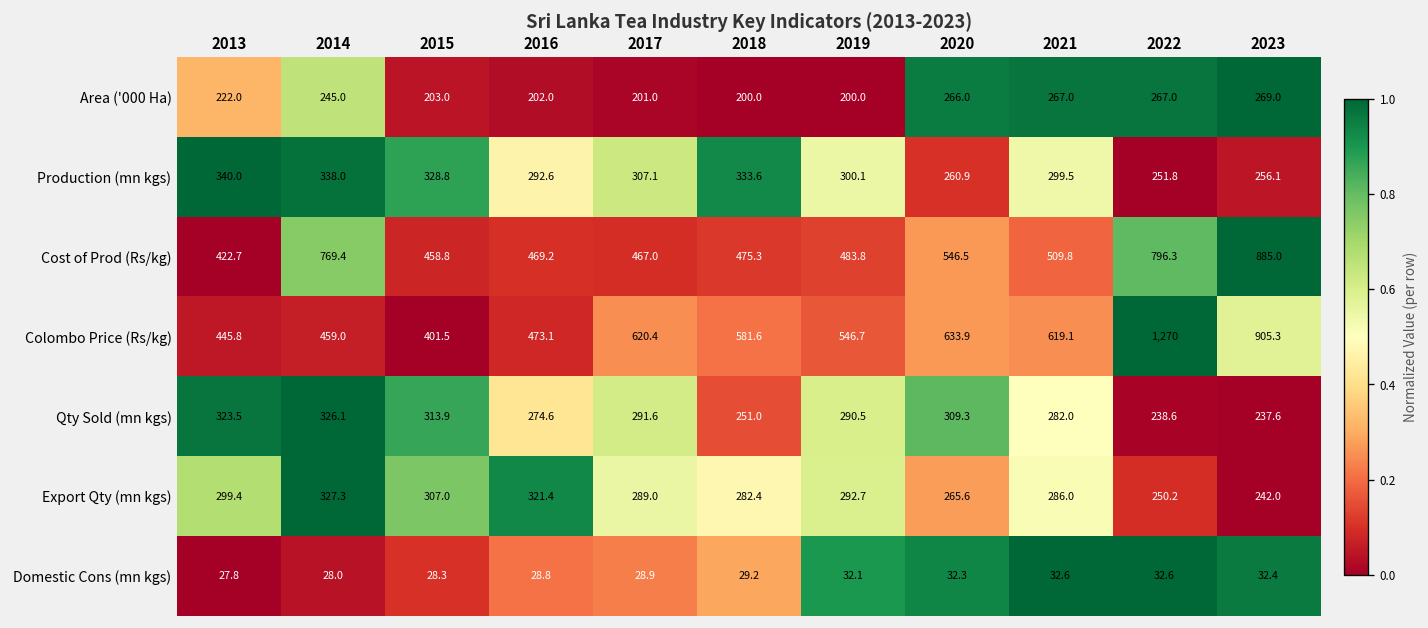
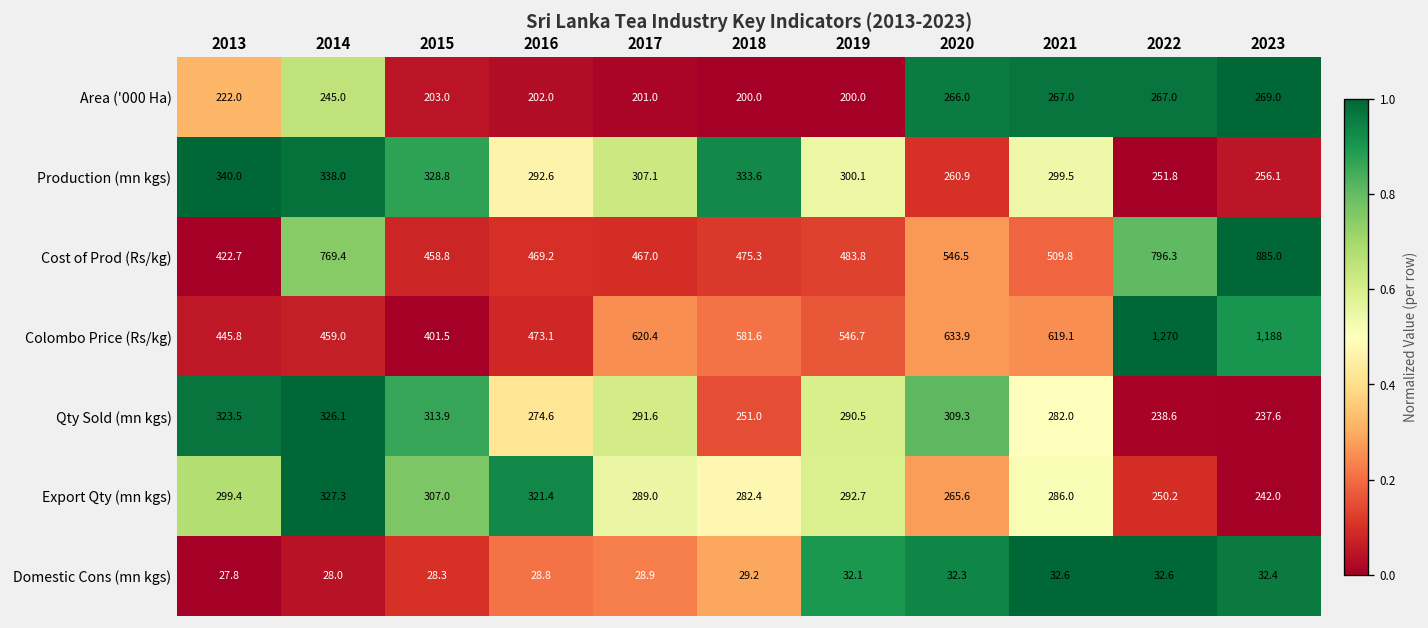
Colombo Price (Rs/kg), 2023: 905.3 -> 1,188
